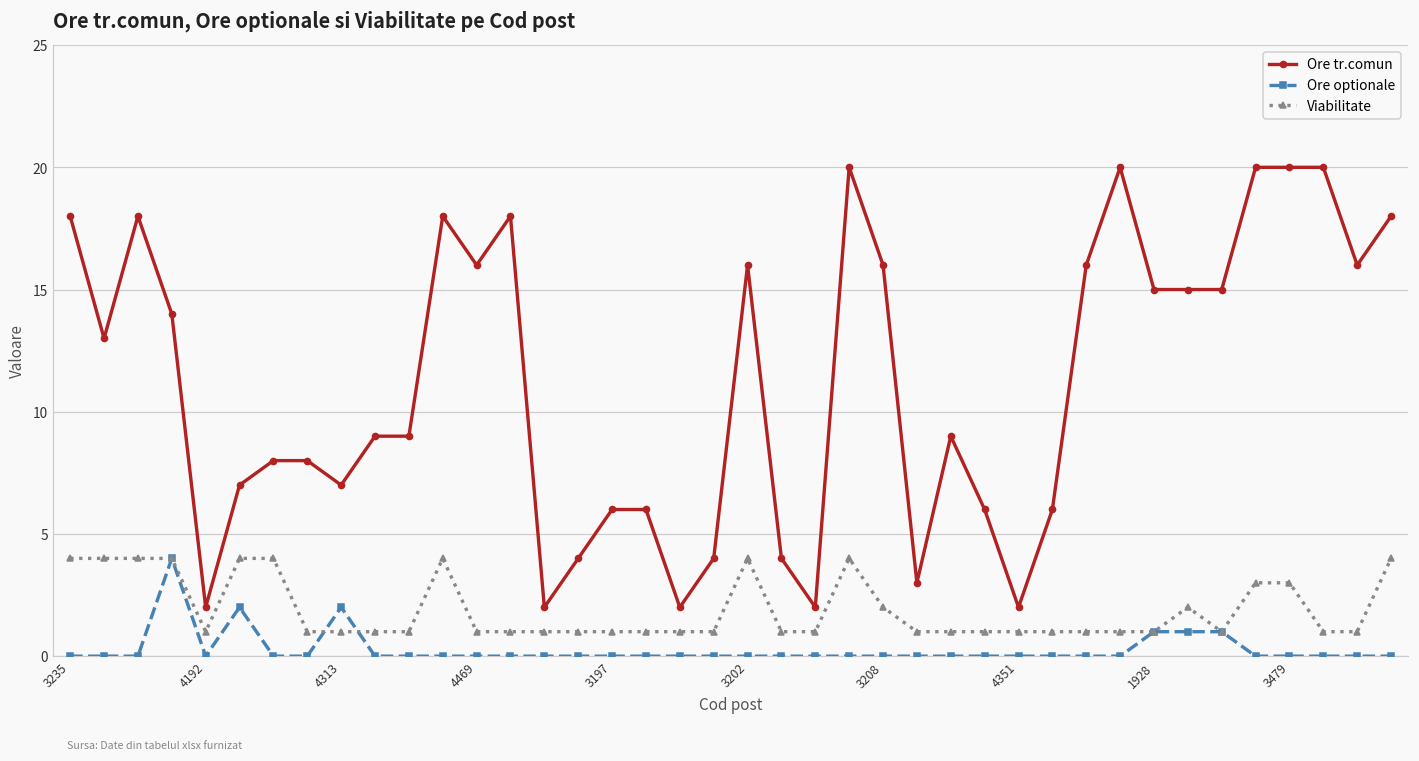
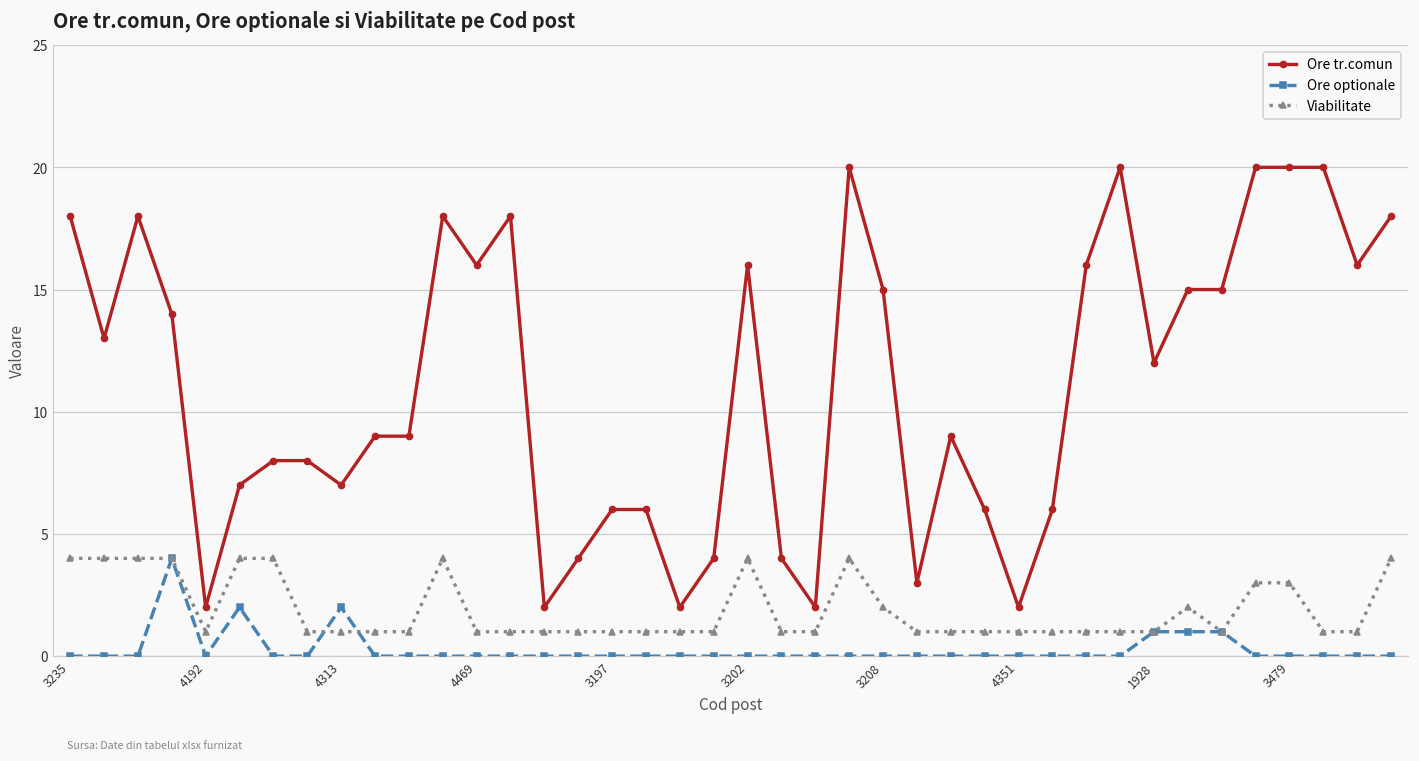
Ore tr.comun, 3208: 16 -> 15
Ore tr.comun, 1928: 15 -> 12
